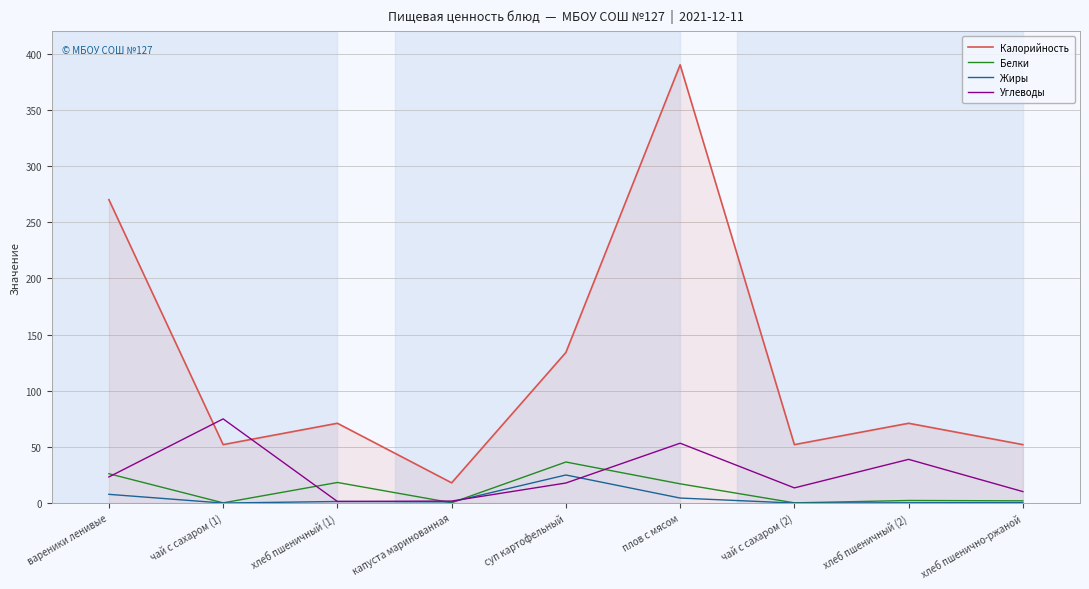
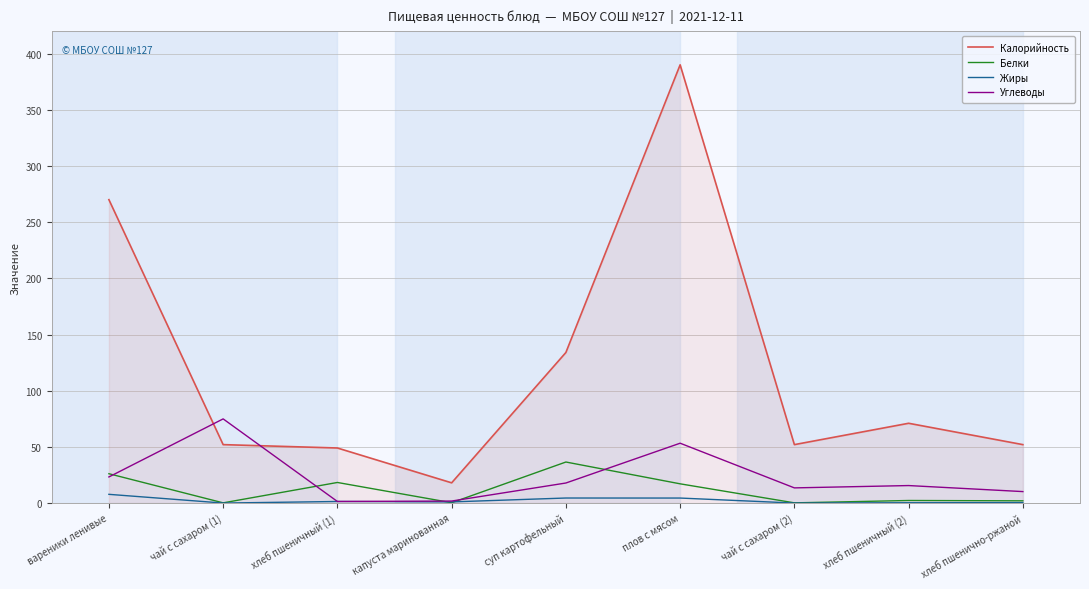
Калорийность, хлеб пшеничный (1): 71 -> 49
Жиры, суп картофельный: 25 -> 4
Углеводы, хлеб пшеничный (2): 39 -> 16
